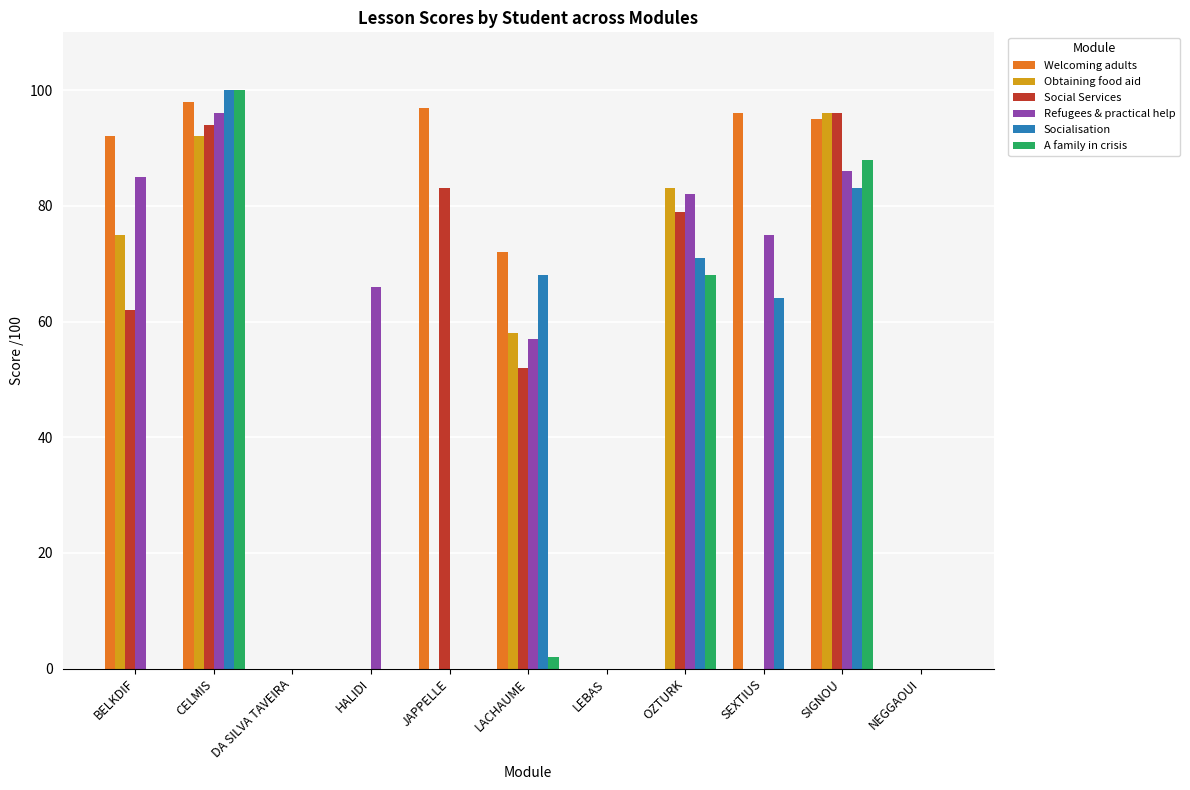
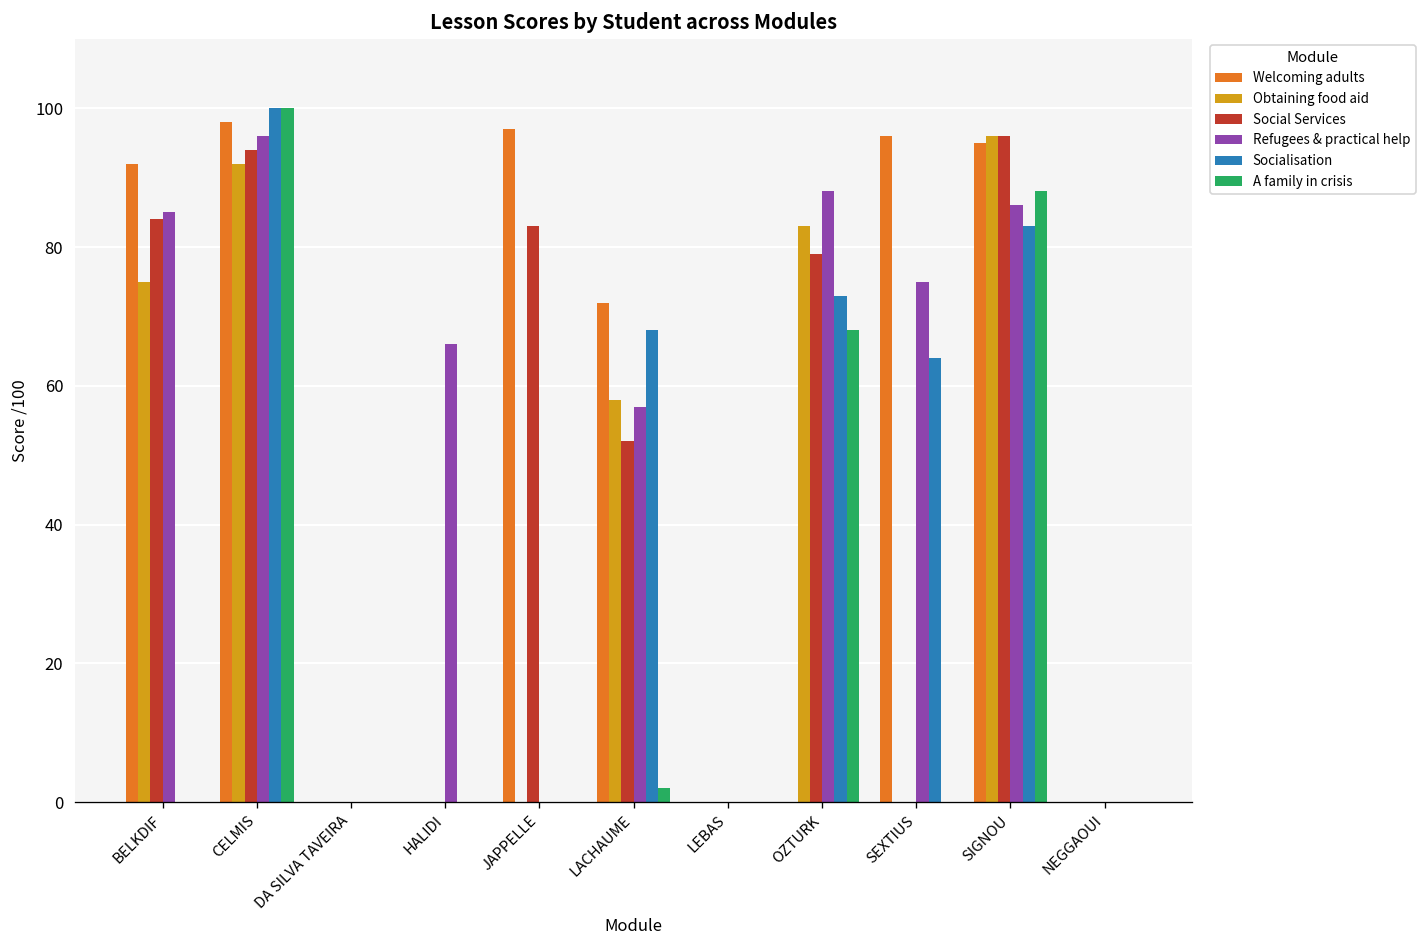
Social Services, BELKDIF: 62 -> 84
Refugees & practical help, OZTURK: 82 -> 88
Socialisation, OZTURK: 71 -> 73
